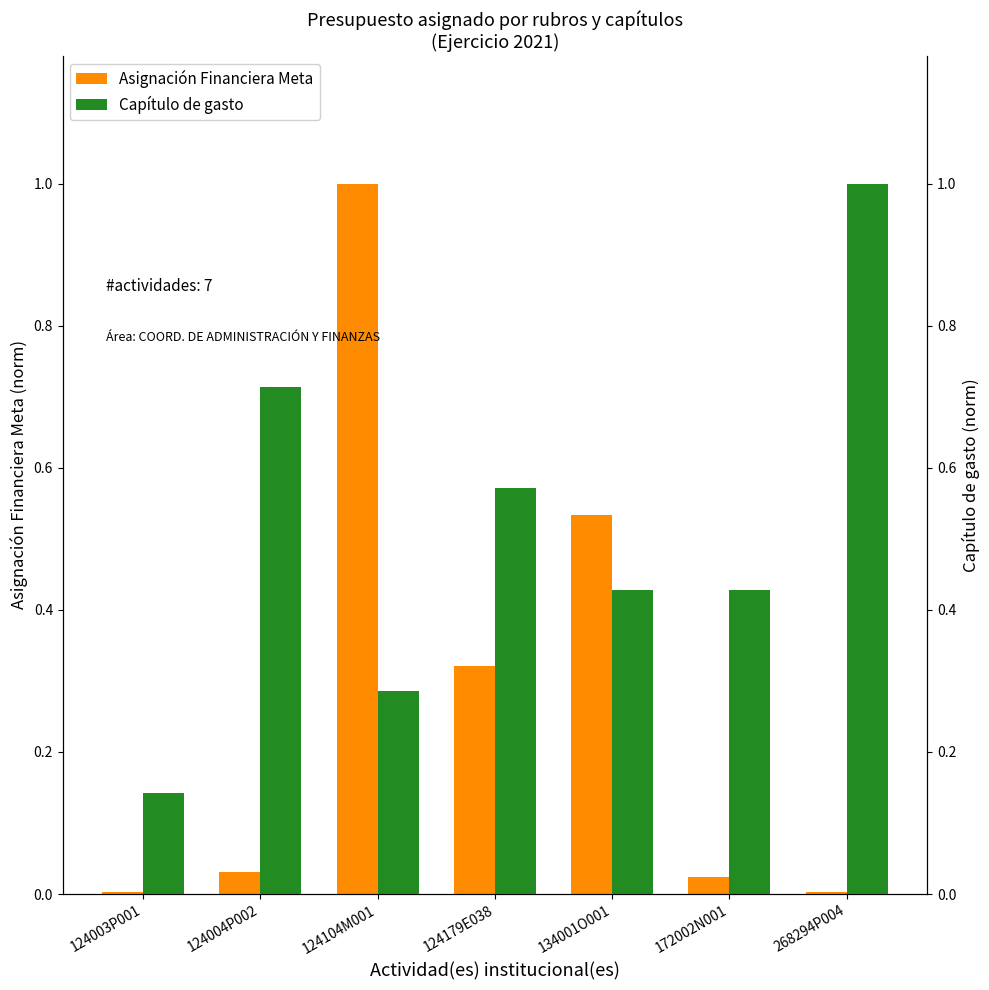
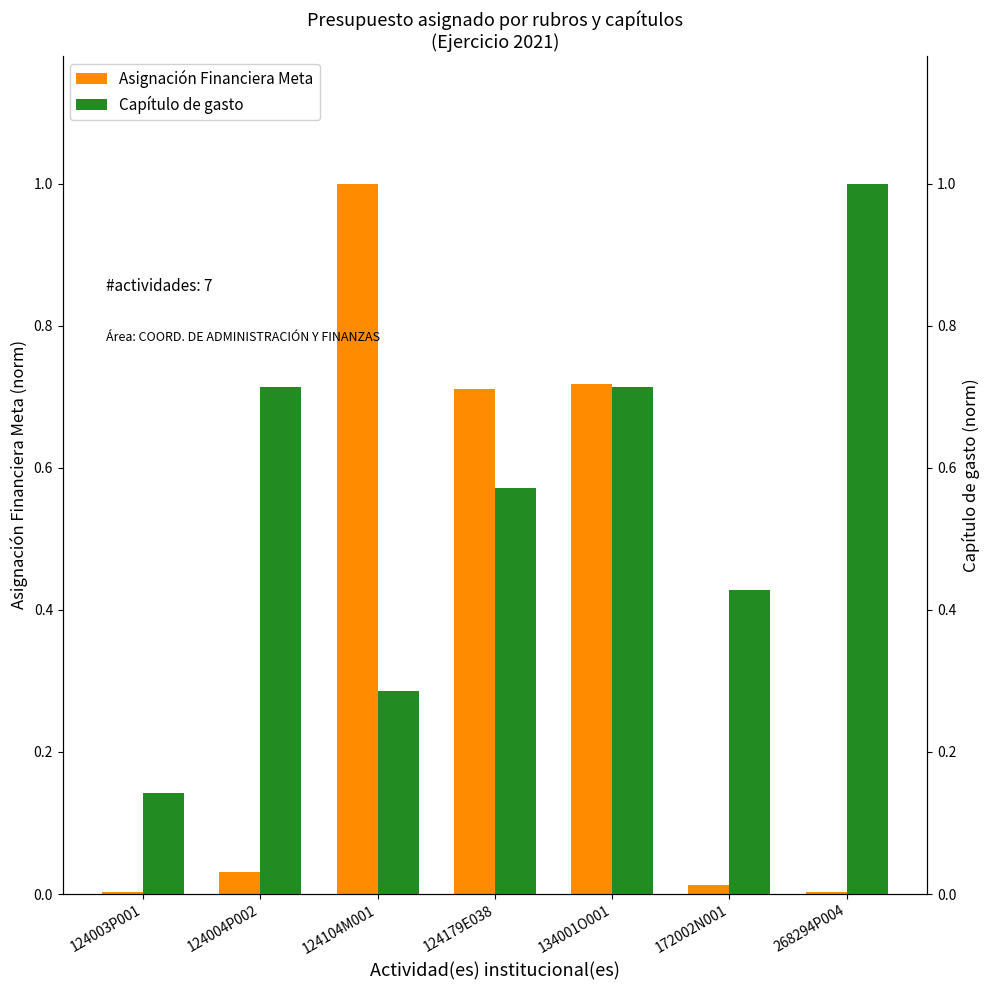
Asignación Financiera Meta, 124179E038: 0.32 -> 0.71
Asignación Financiera Meta, 134001O001: 0.53 -> 0.72
Asignación Financiera Meta, 172002N001: 0.02 -> 0.01
Capítulo de gasto, 134001O001: 0.43 -> 0.71
